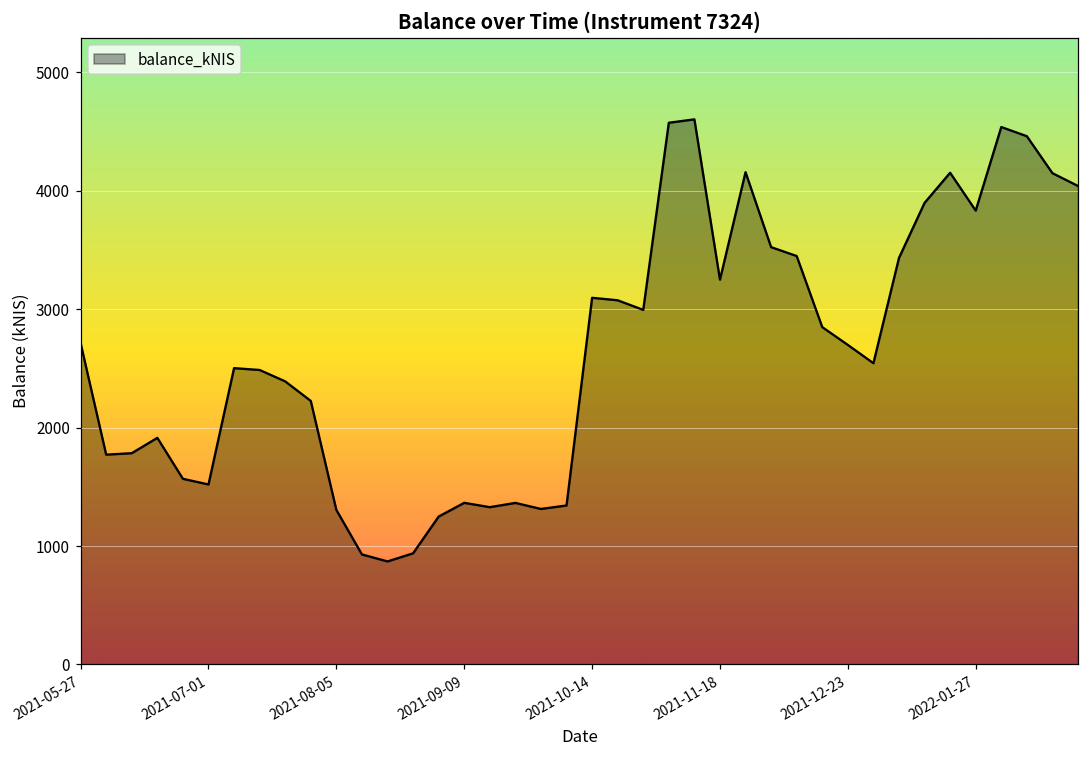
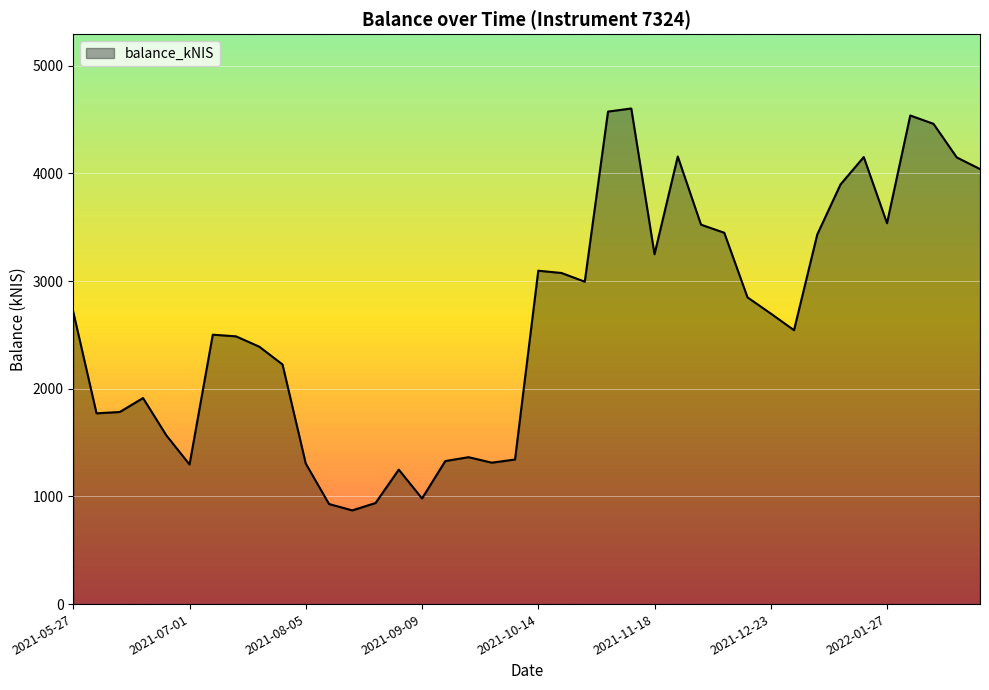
2021-07-01: 1520 -> 1300
2021-09-09: 1360 -> 980
2022-01-27: 3830 -> 3540
